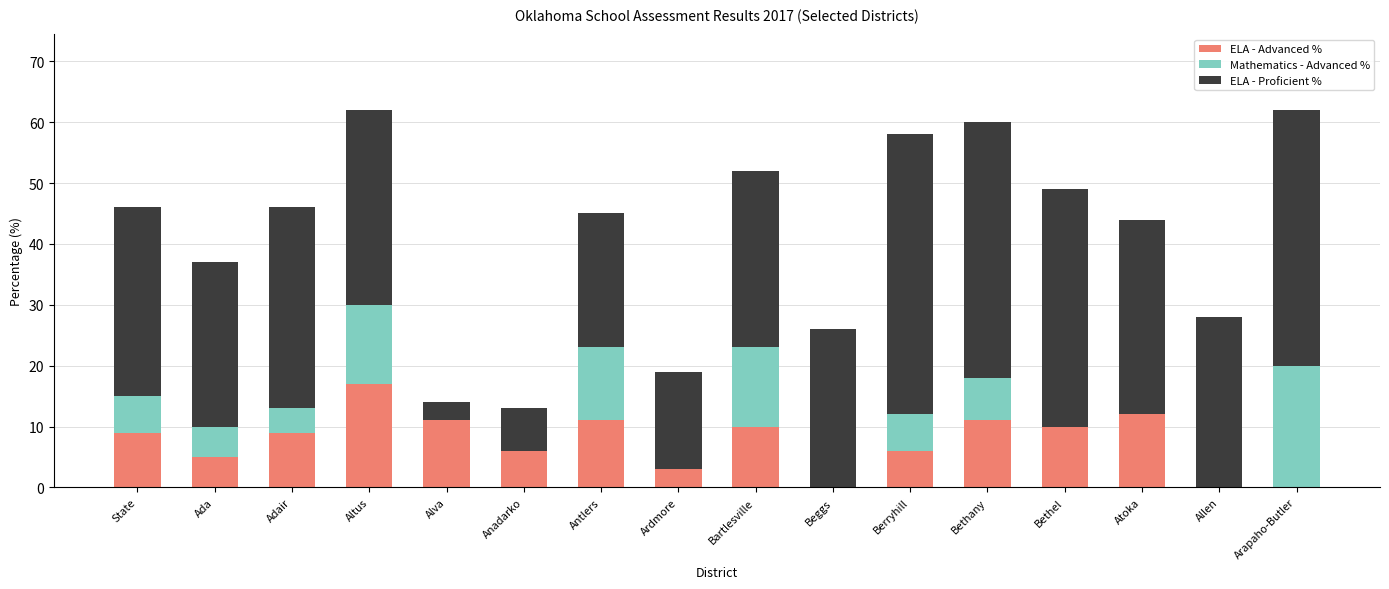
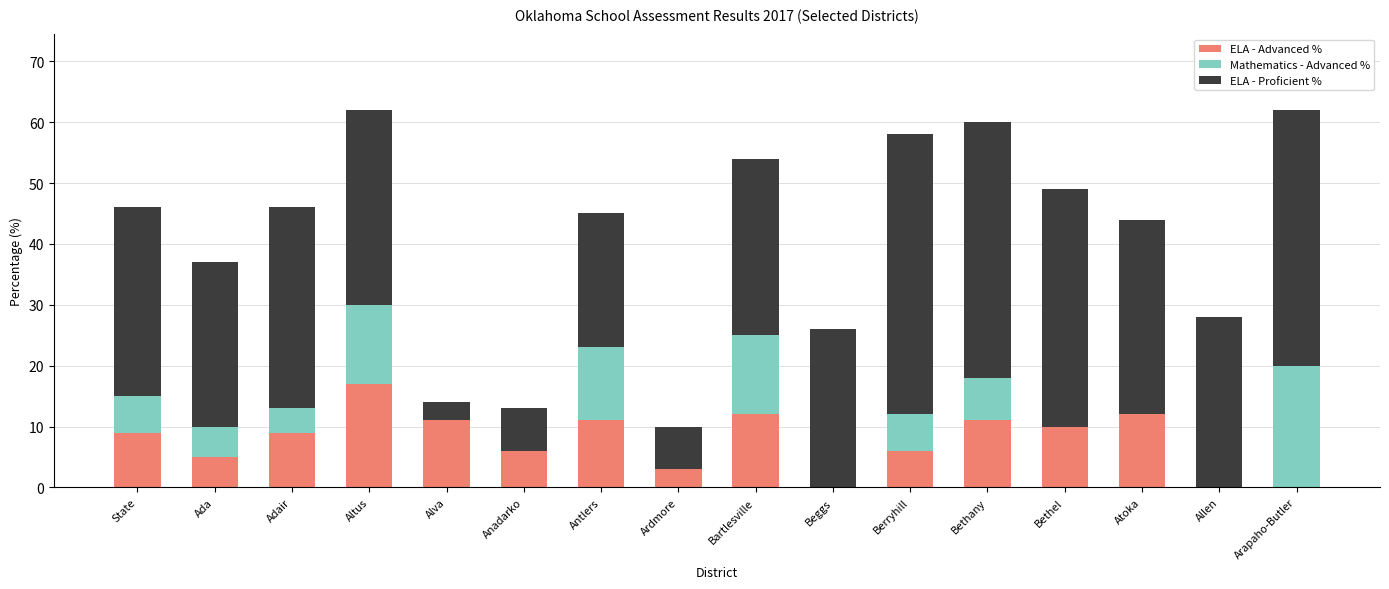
ELA - Proficient %, Ardmore: 16 -> 7
ELA - Advanced %, Bartlesville: 10 -> 12
